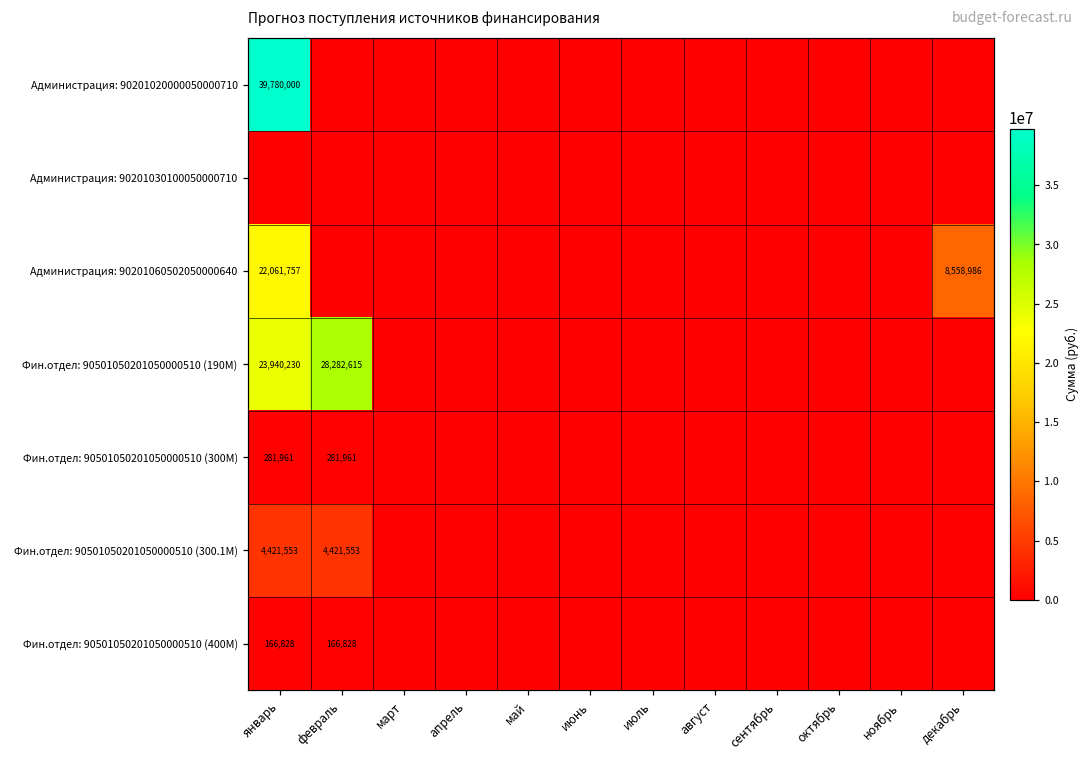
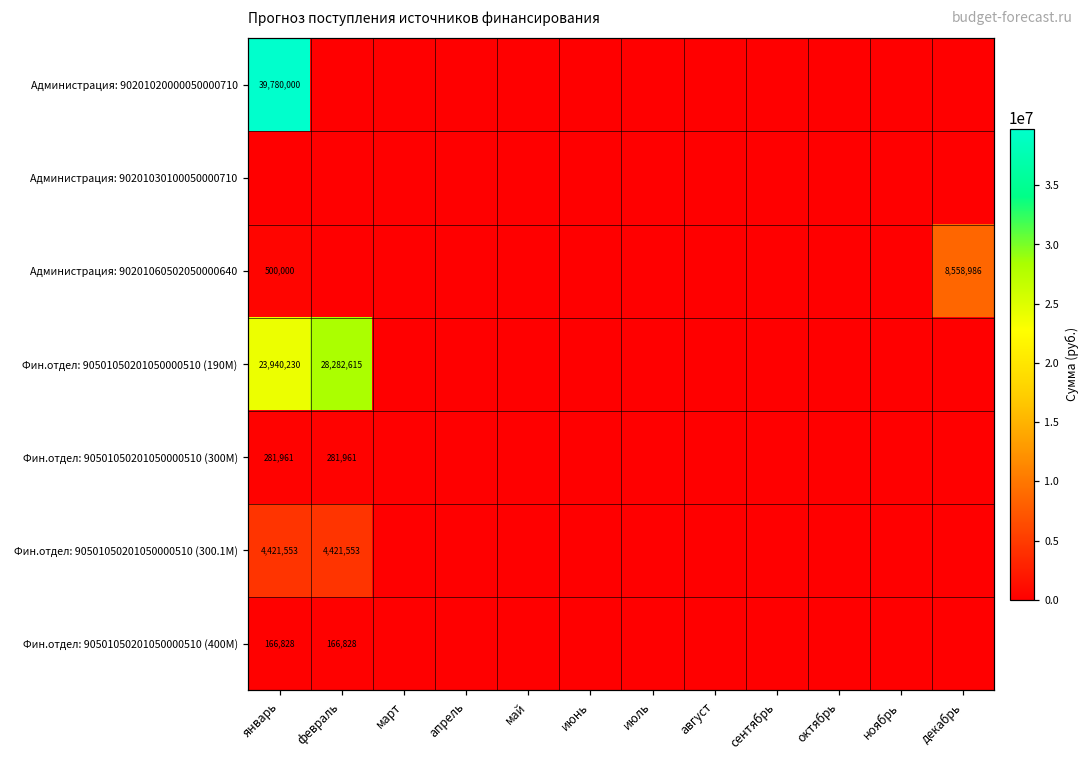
Администрация: 90201060502050000640, январь: 22,061,757 -> 500,000
